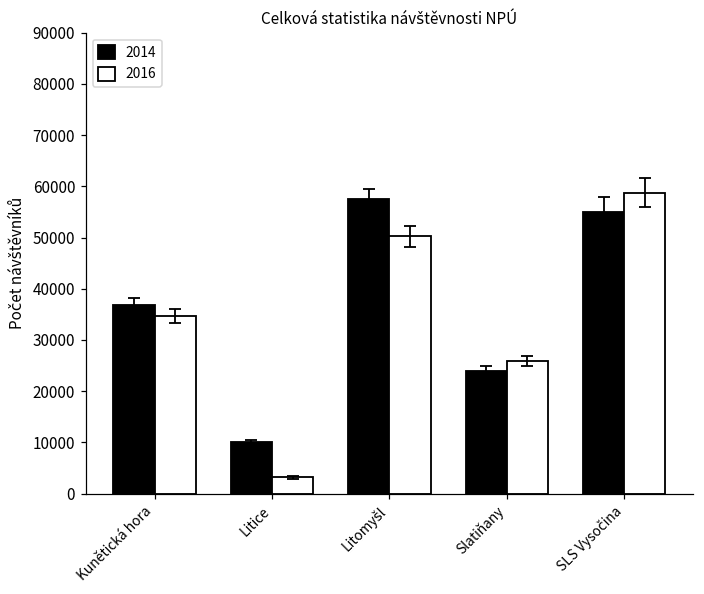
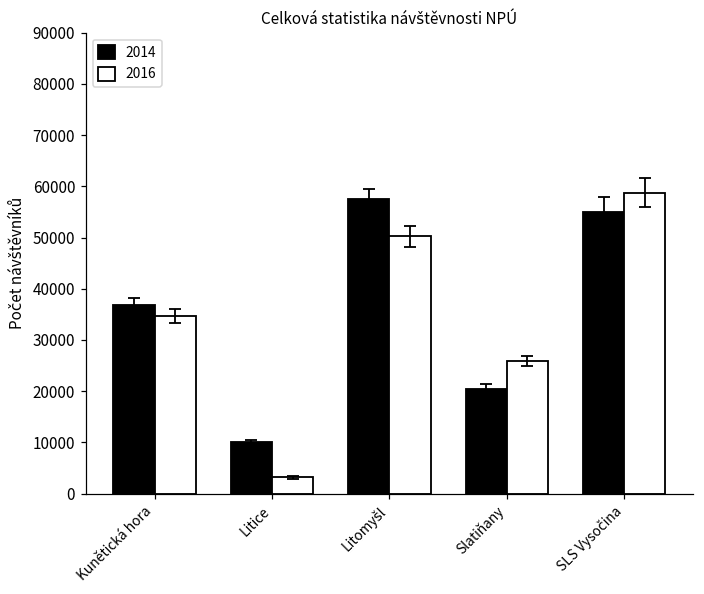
2014, Slatiňany: 24000 -> 20000
